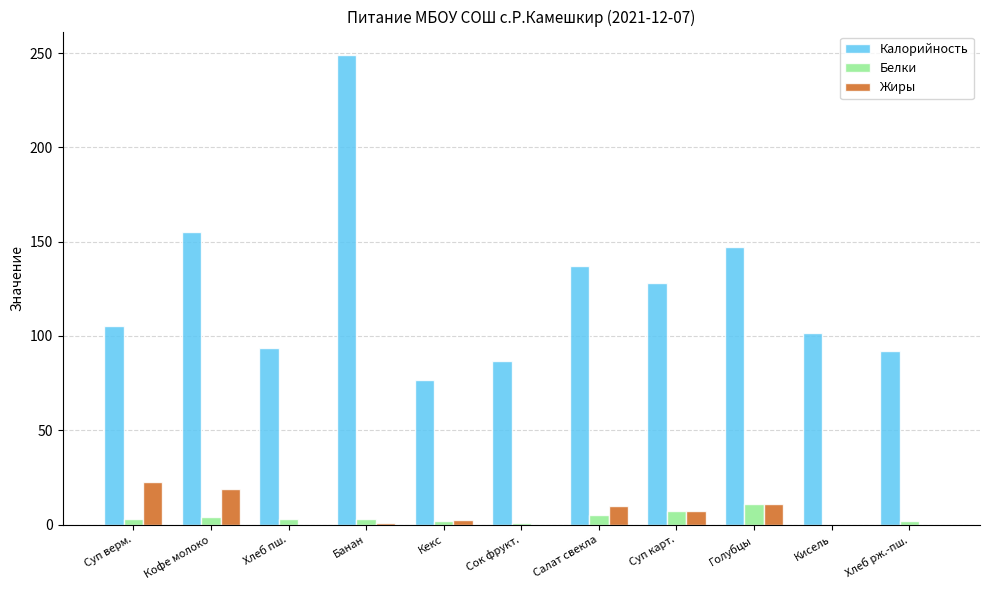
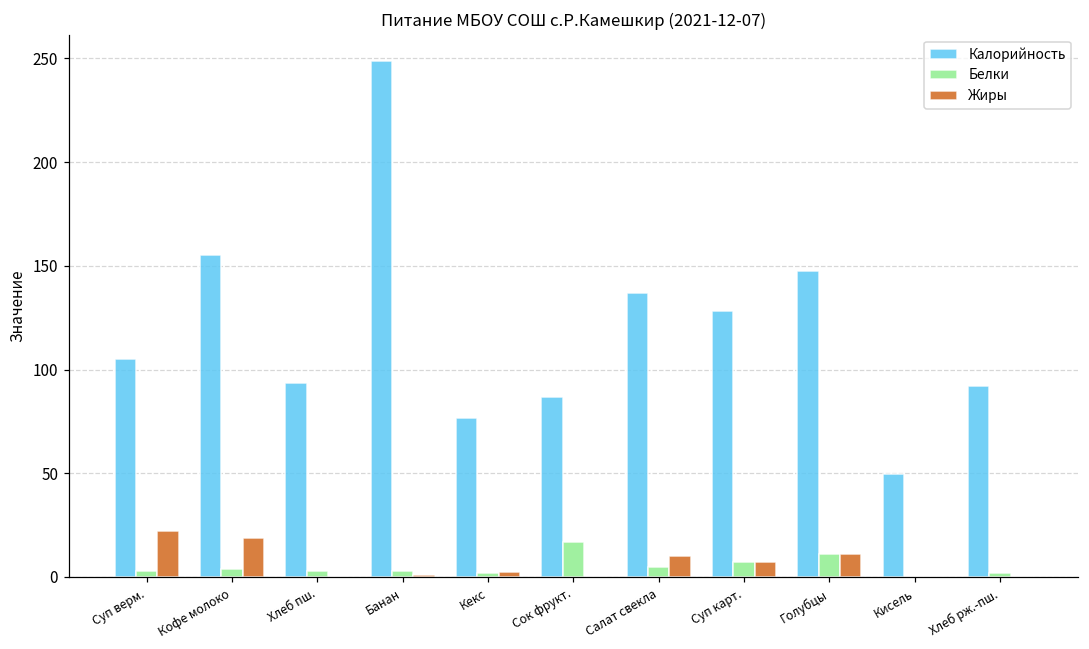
Белки, Сок фрукт.: 1 -> 17
Калорийность, Кисель: 102 -> 50
